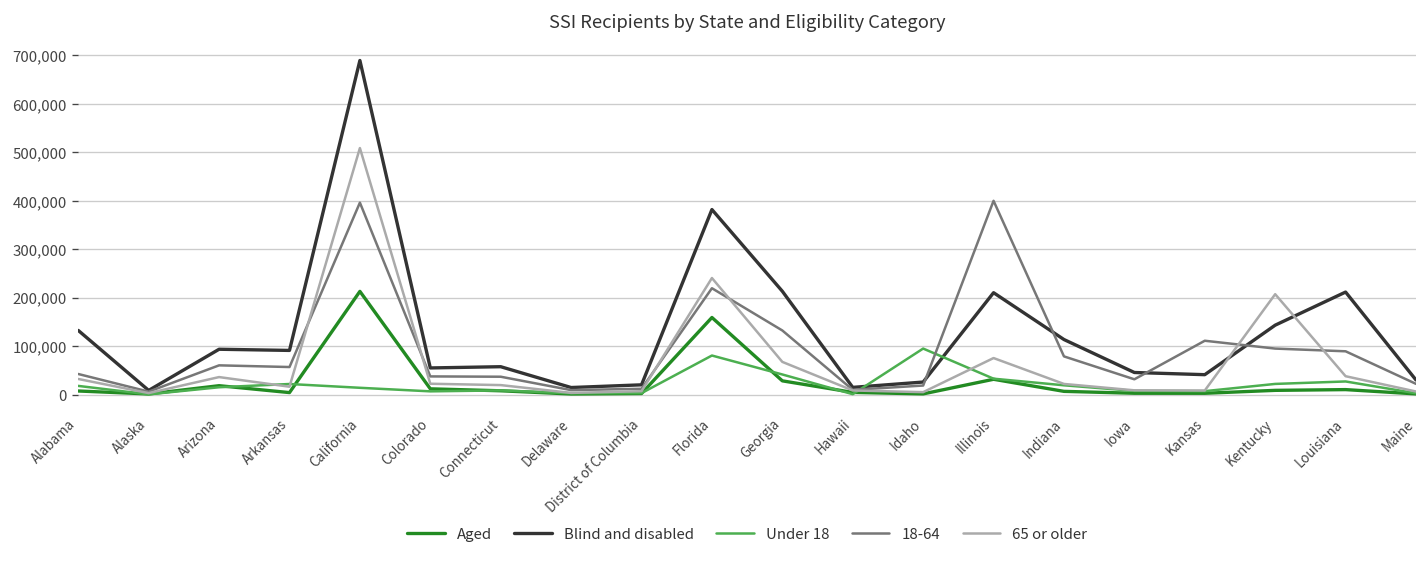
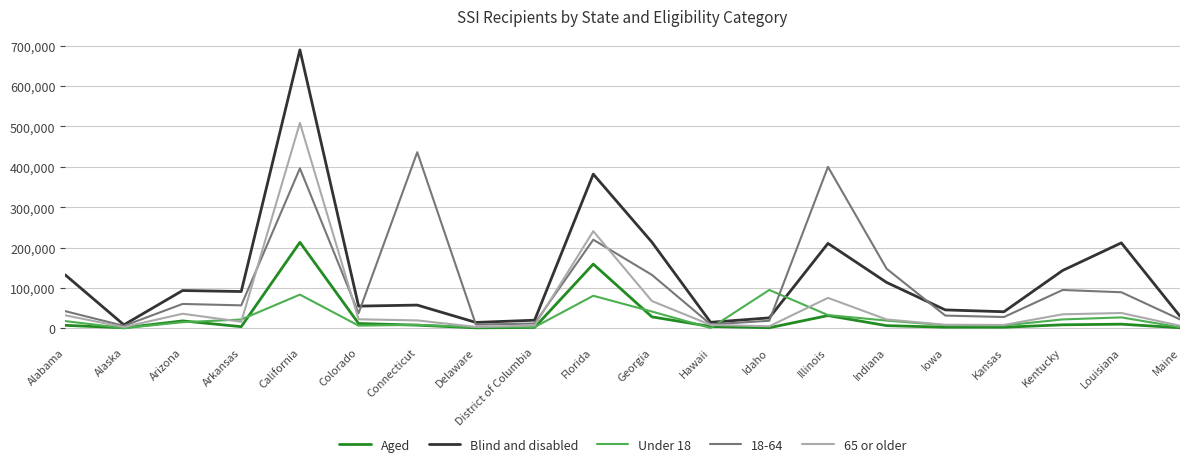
Under 18, California: 10,000 -> 80,000
18-64, Connecticut: 40,000 -> 440,000
18-64, Indiana: 80,000 -> 150,000
18-64, Kansas: 110,000 -> 30,000
65 or older, Kentucky: 210,000 -> 40,000
